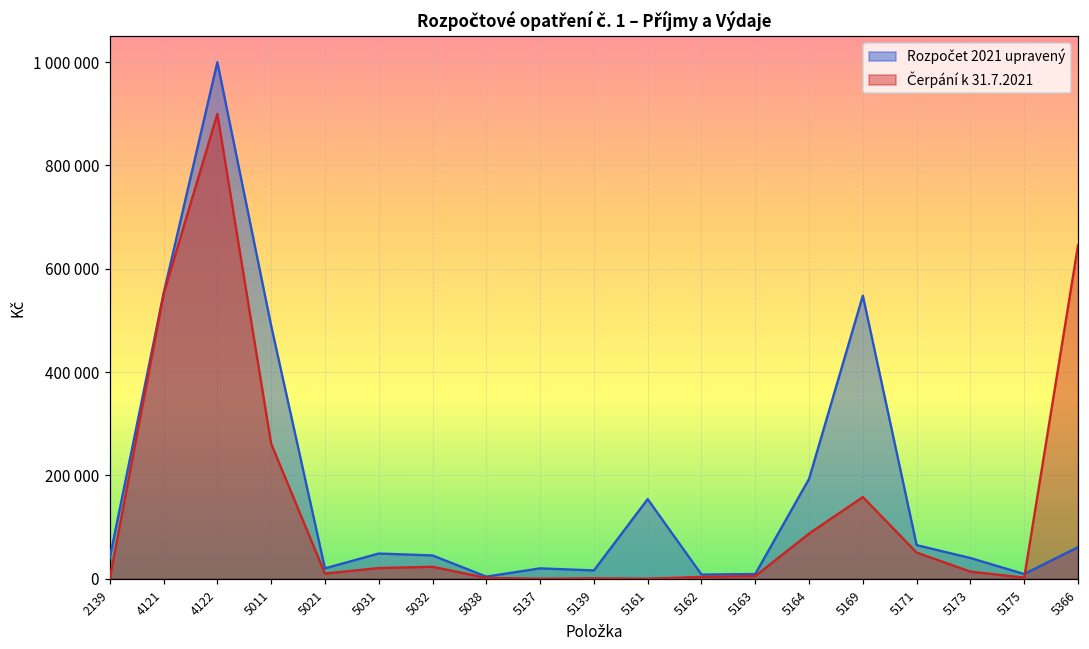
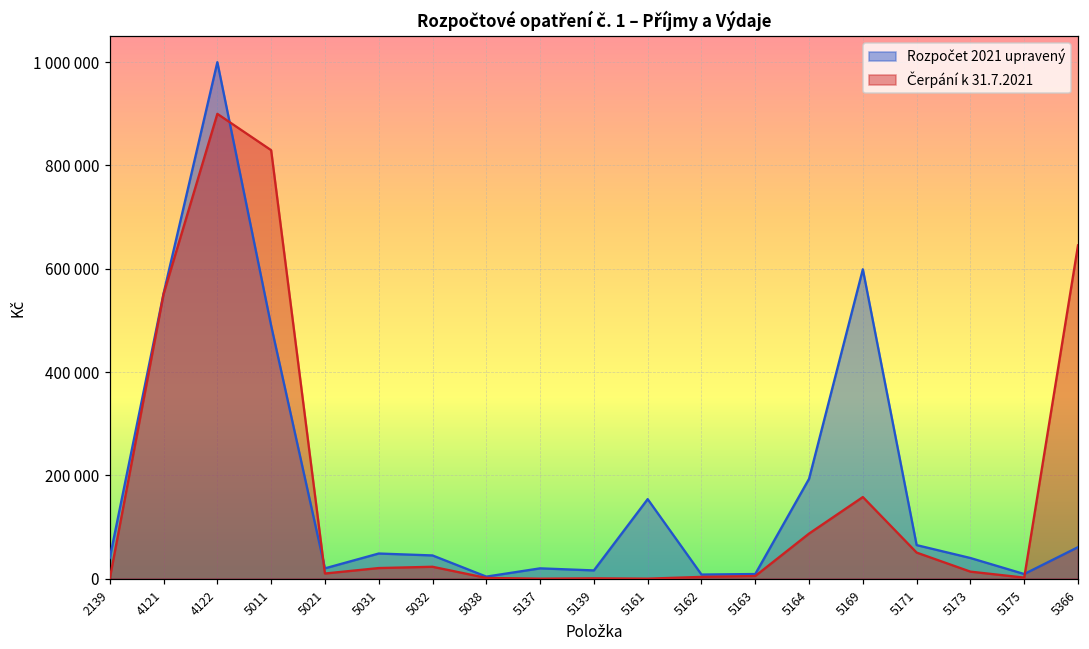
Čerpání k 31.7.2021, 5011: 260000 -> 830000
Rozpočet 2021 upravený, 5169: 550000 -> 600000
